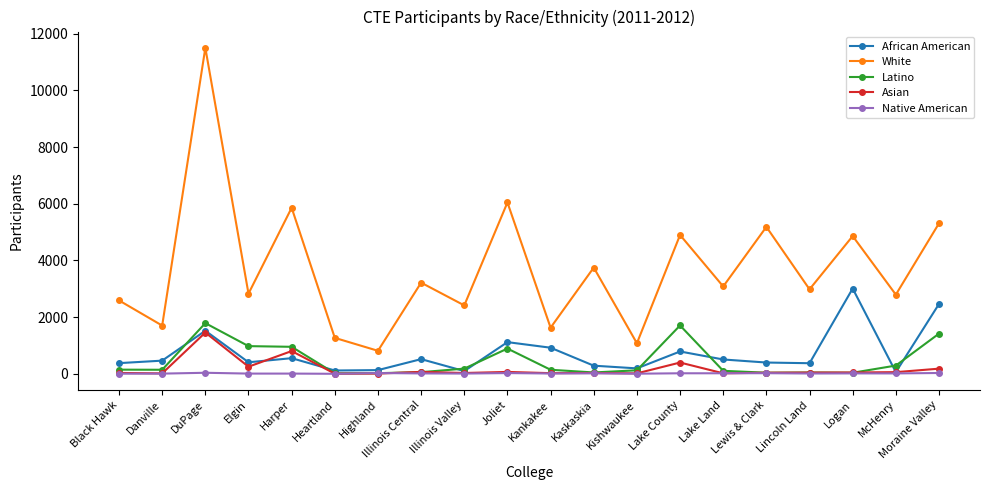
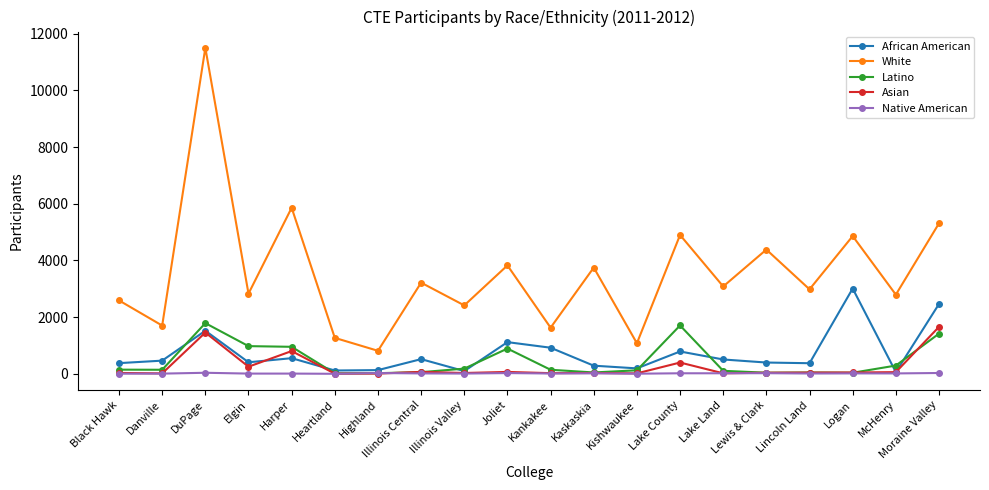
White, Joliet: 6000 -> 3800
White, Lewis & Clark: 5200 -> 4400
Asian, Moraine Valley: 200 -> 1700
